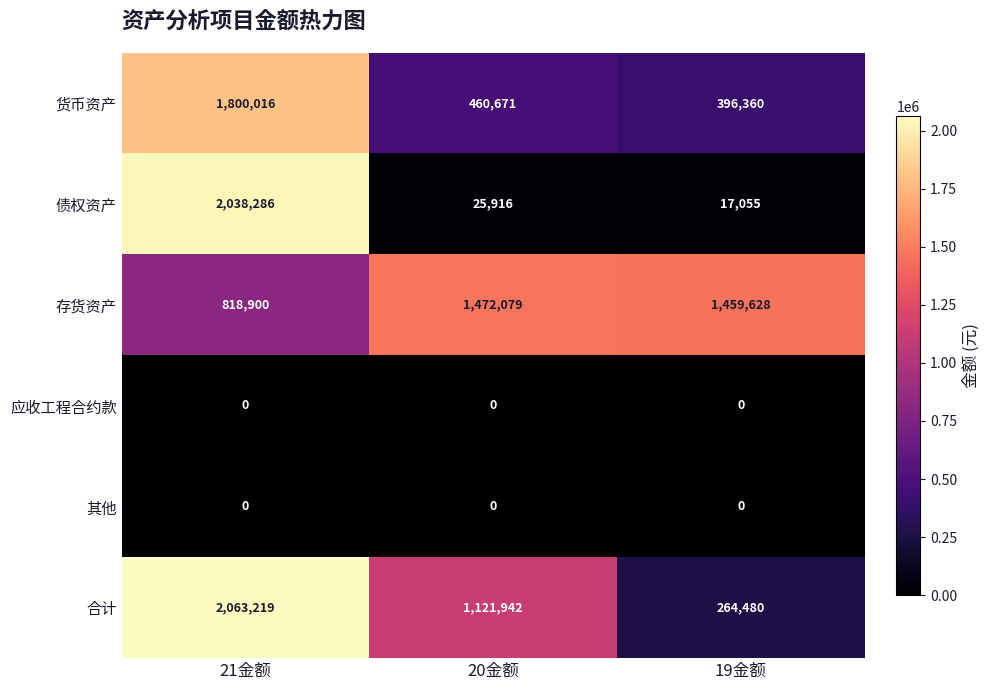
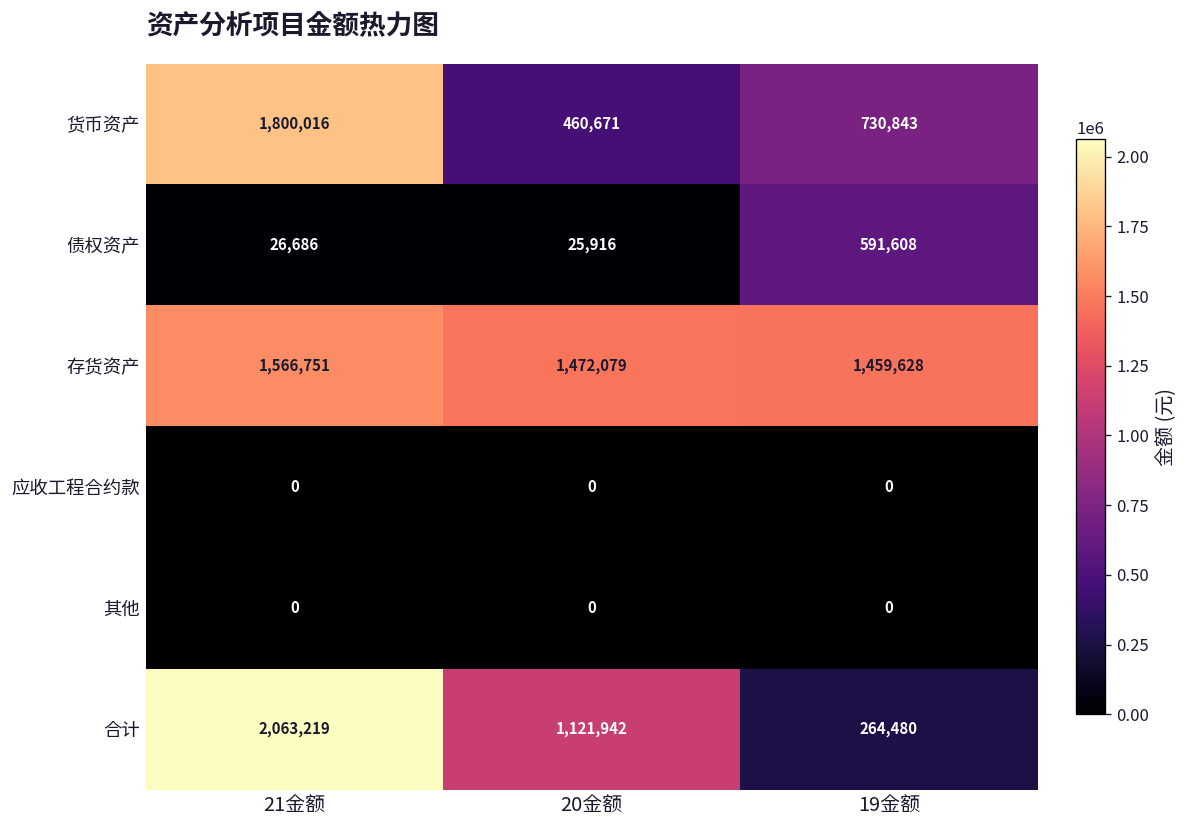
货币资产, 19金额: 396,360 -> 730,843
债权资产, 21金额: 2,038,286 -> 26,686
债权资产, 19金额: 17,055 -> 591,608
存货资产, 21金额: 818,900 -> 1,566,751
